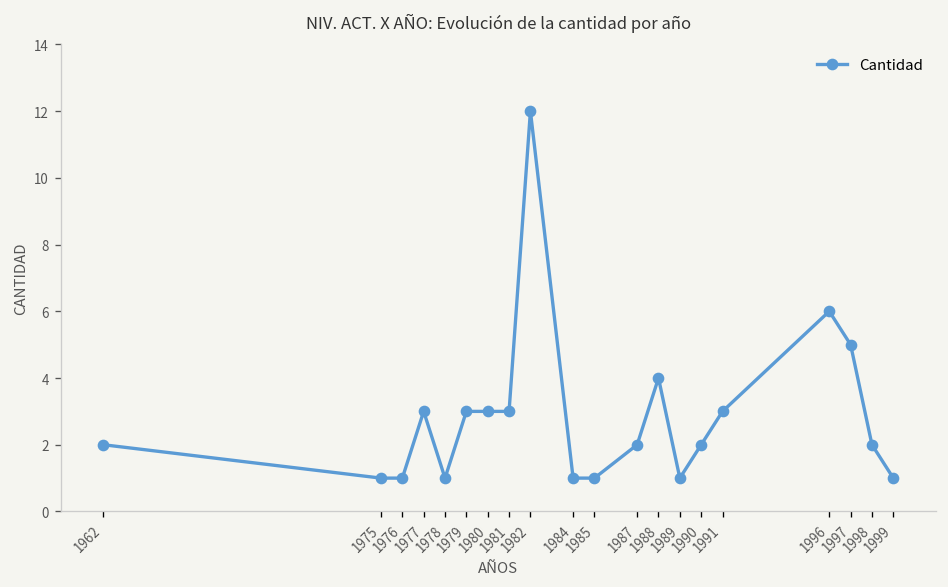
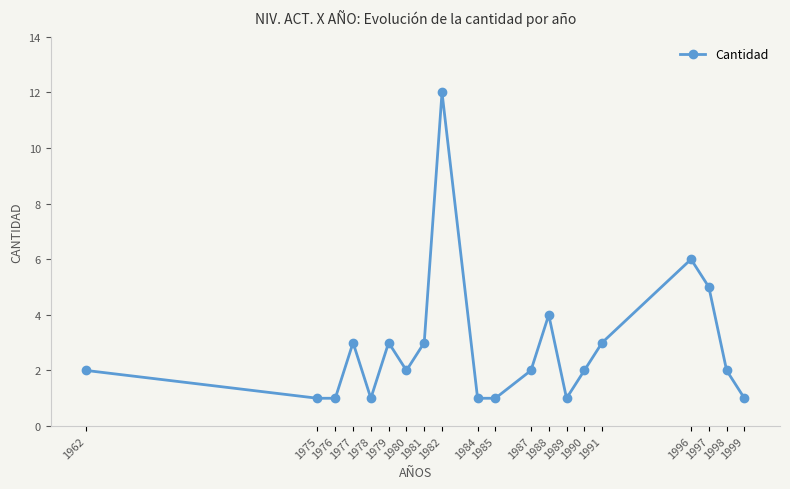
1980: 3 -> 2
